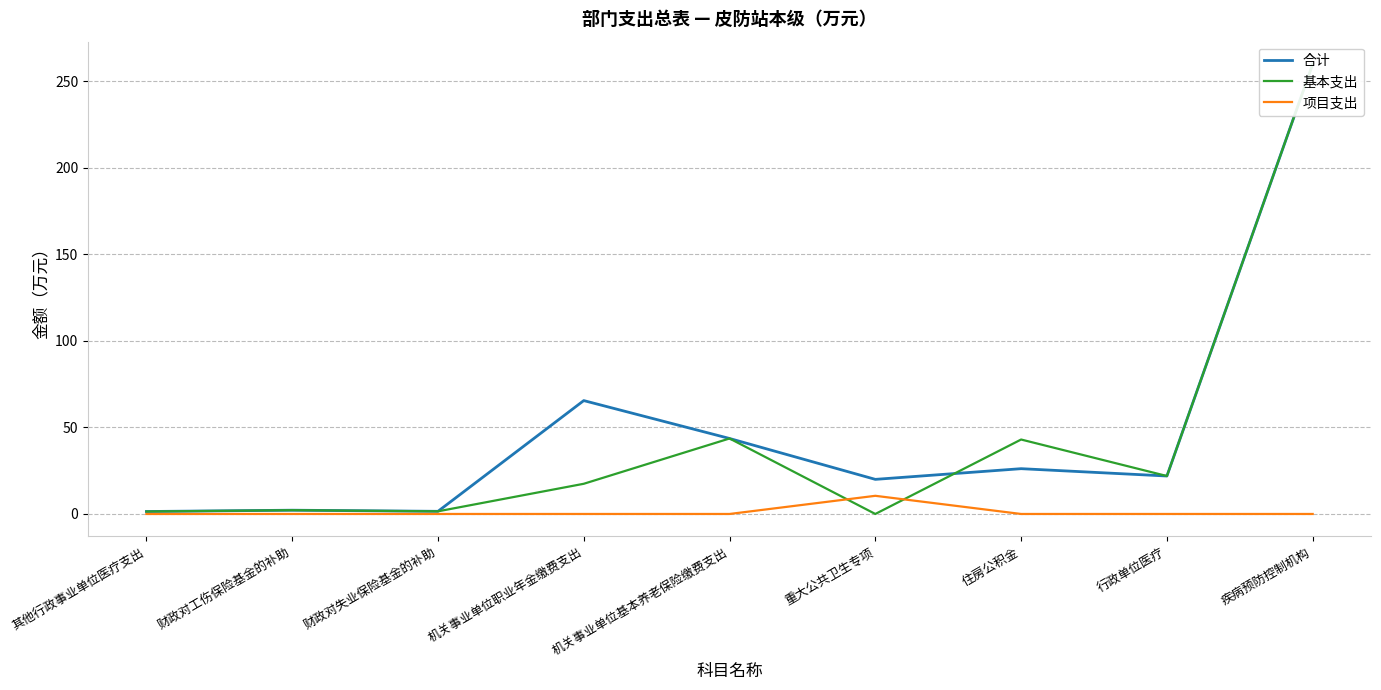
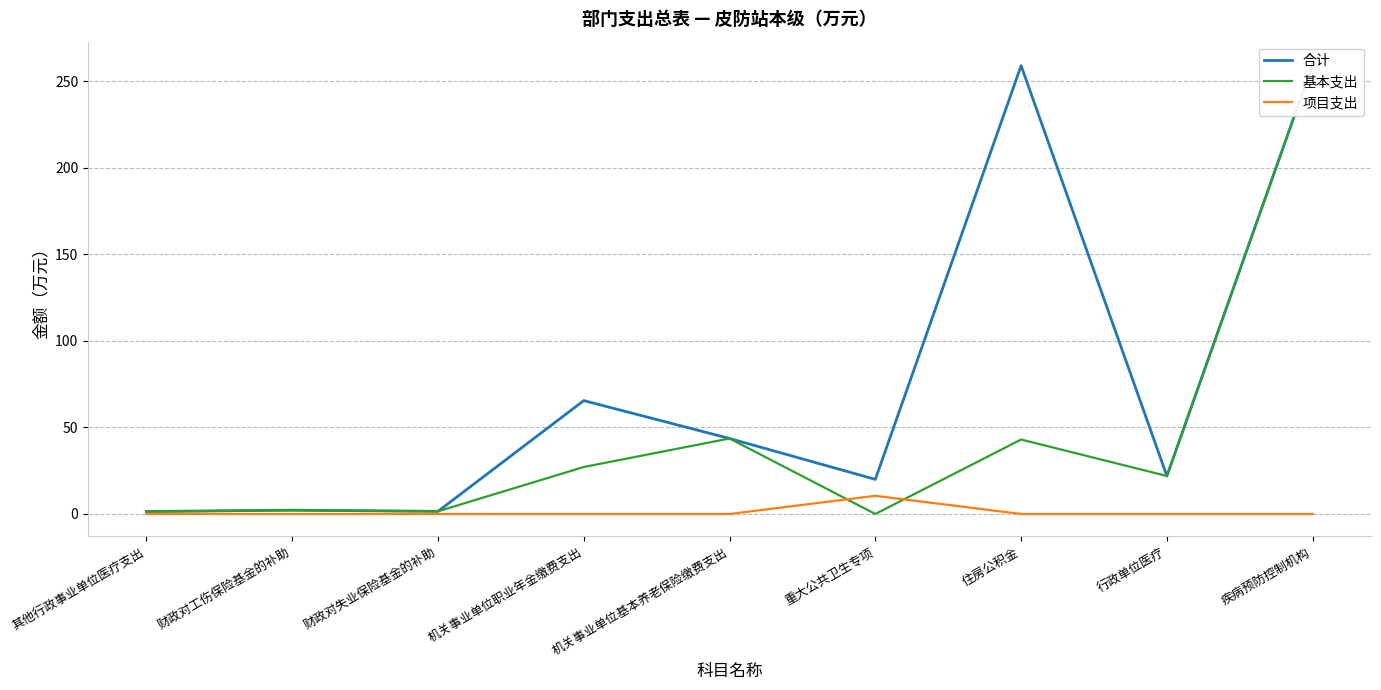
基本支出, 机关事业单位职业年金缴费支出: 17 -> 27
合计, 住房公积金: 26 -> 259
